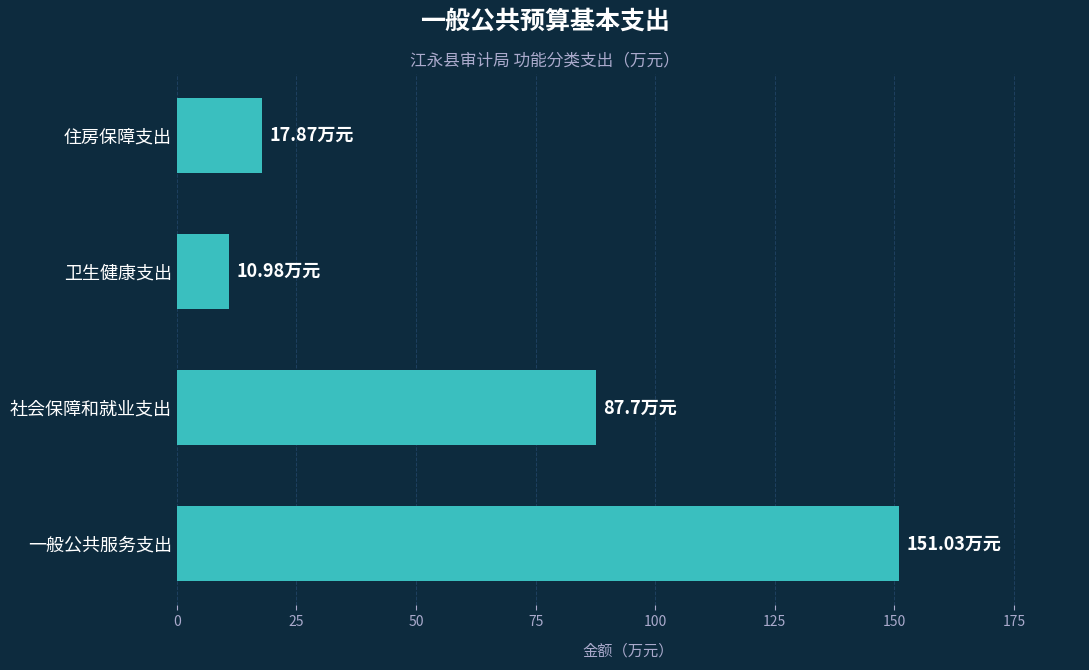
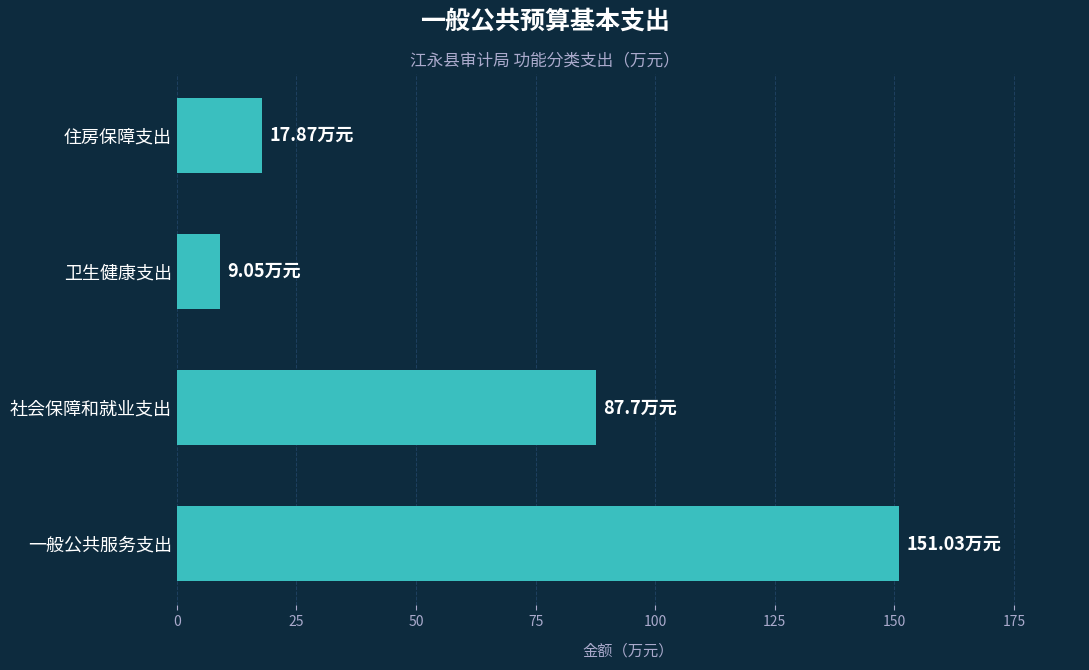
卫生健康支出: 10.98 -> 9.05
